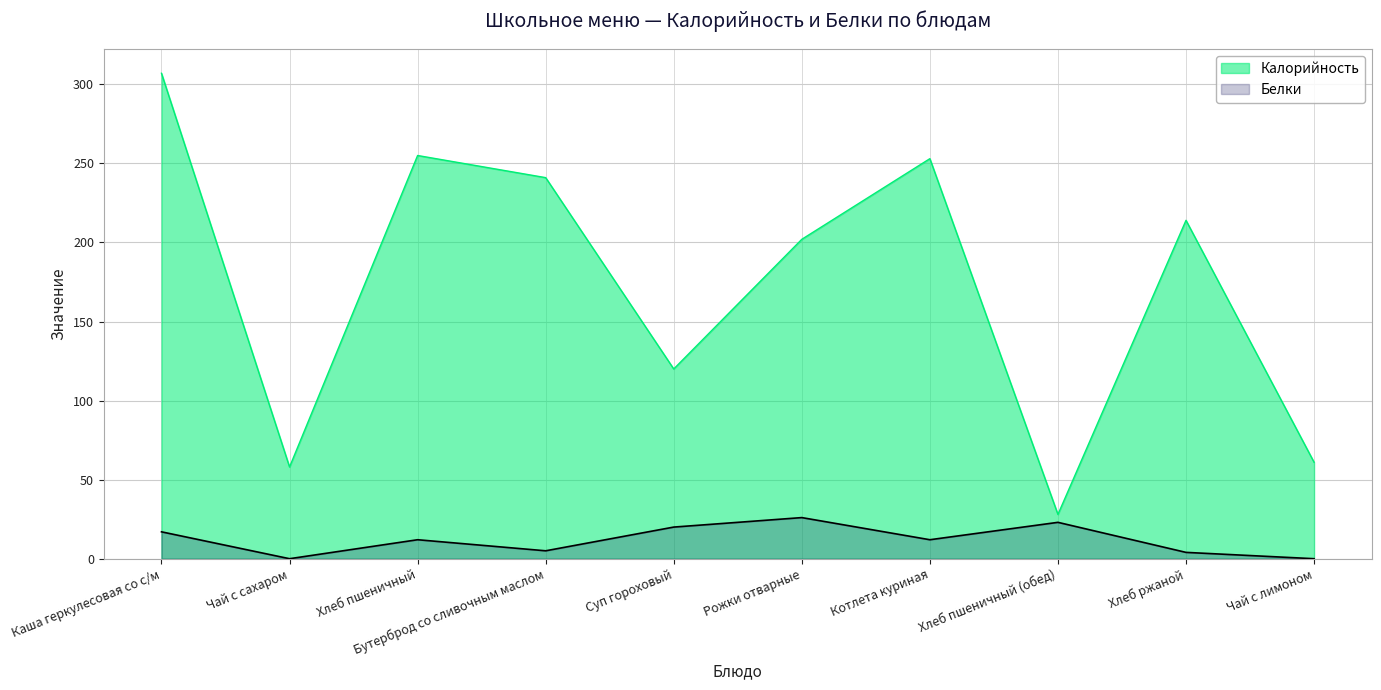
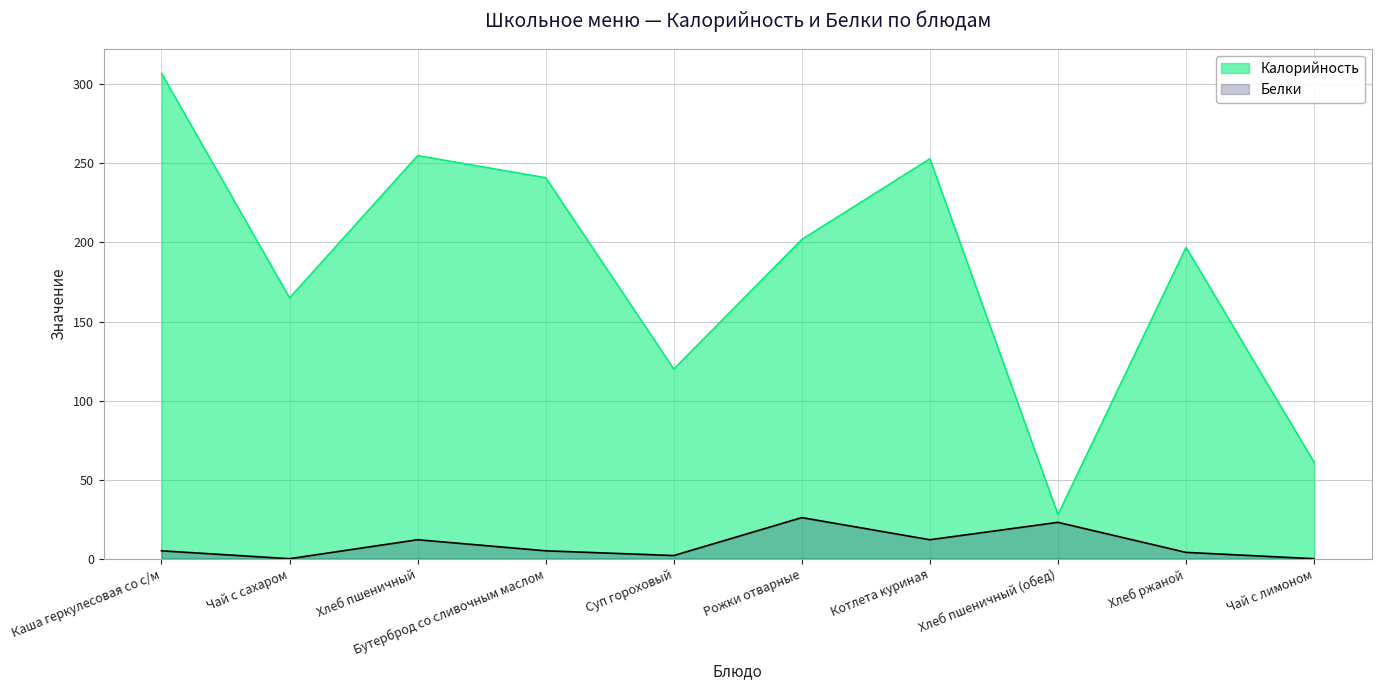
Белки, Каша геркулесовая со с/м: 17 -> 5
Калорийность, Чай с сахаром: 58 -> 165
Белки, Суп гороховый: 20 -> 2
Калорийность, Хлеб ржаной: 214 -> 197
